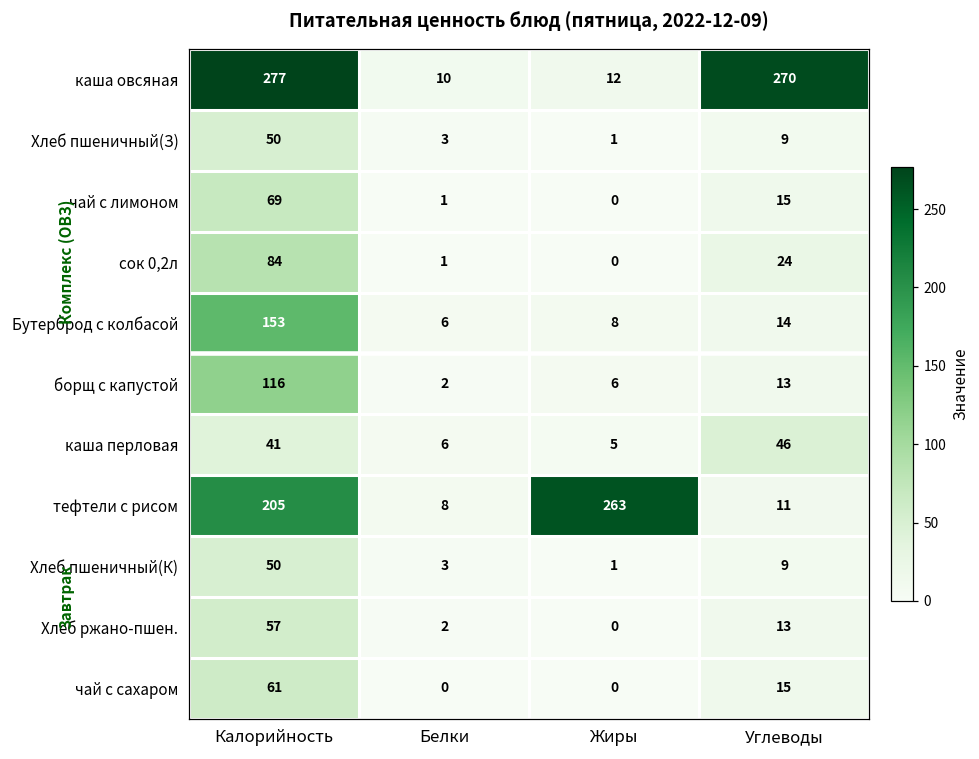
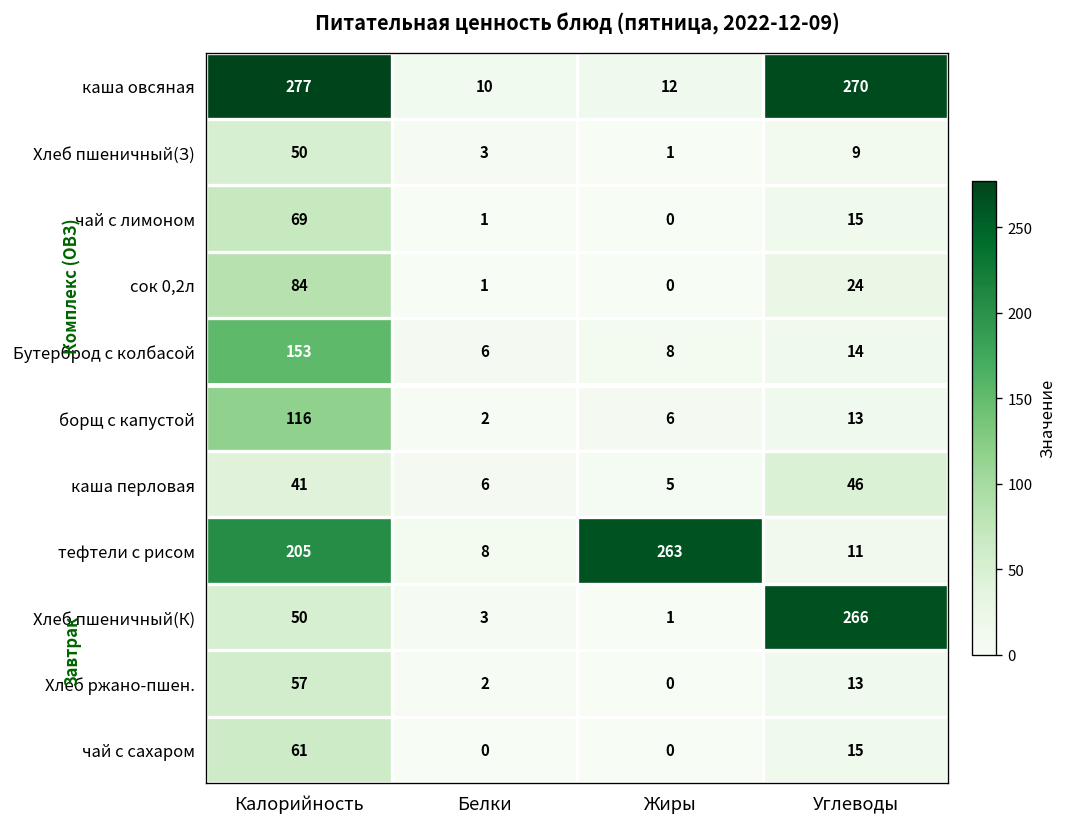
Хлеб пшеничный(К), Углеводы: 9 -> 266
